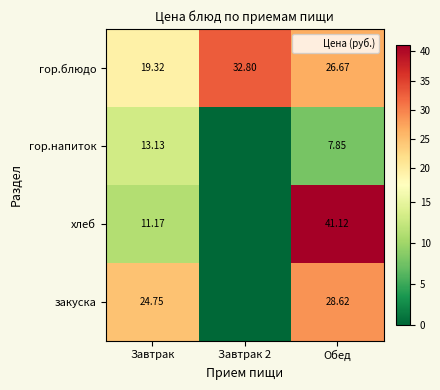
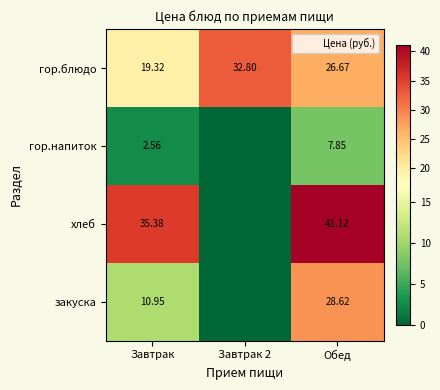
гор.напиток, Завтрак: 13.13 -> 2.56
хлеб, Завтрак: 11.17 -> 35.38
закуска, Завтрак: 24.75 -> 10.95
